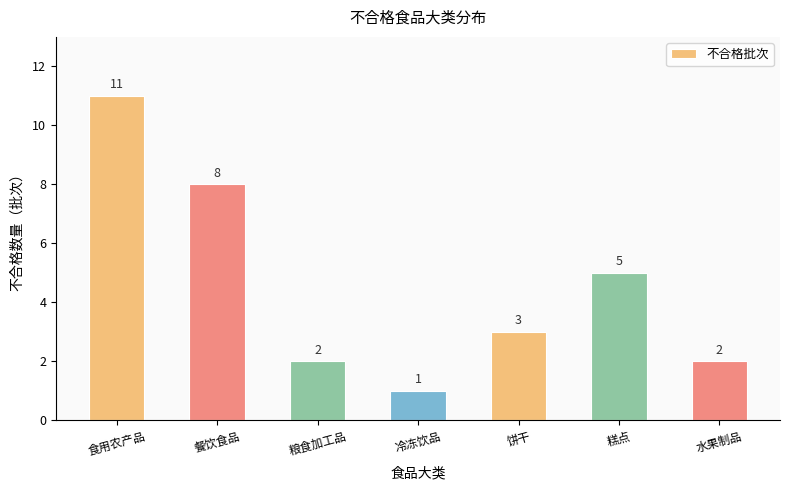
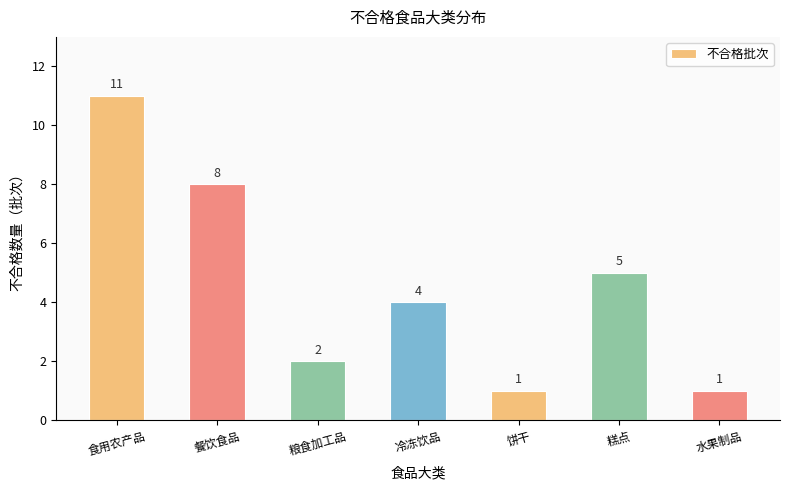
冷冻饮品: 1 -> 4
饼干: 3 -> 1
水果制品: 2 -> 1
